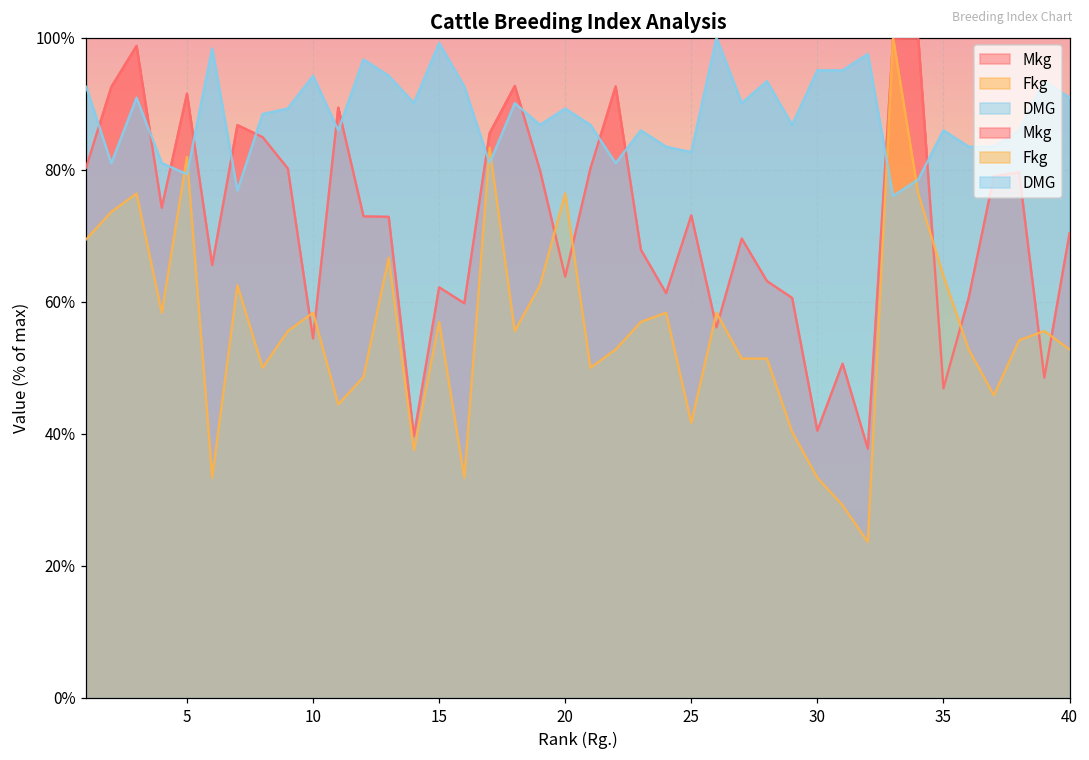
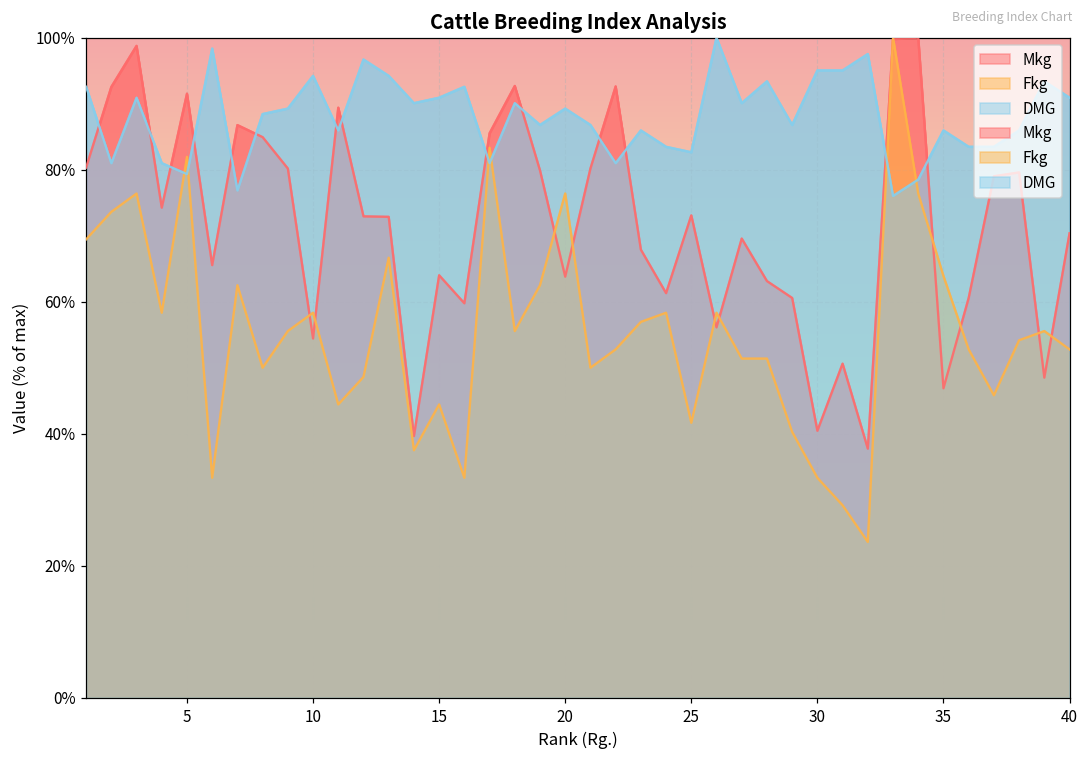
Mkg, 15: 62% -> 64%
Fkg, 15: 57% -> 44%
DMG, 15: 99% -> 91%
